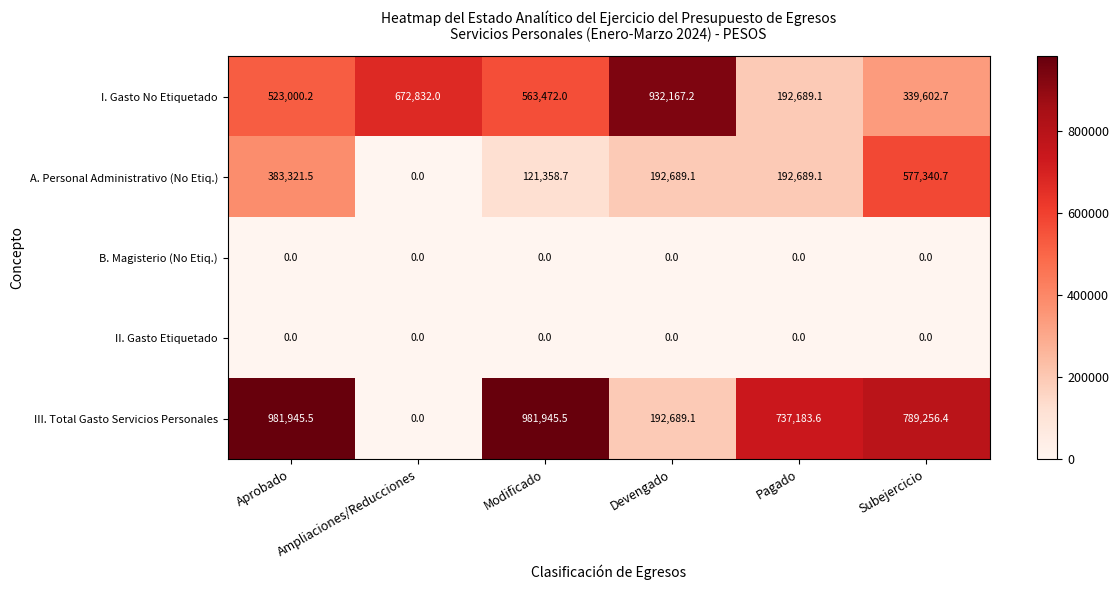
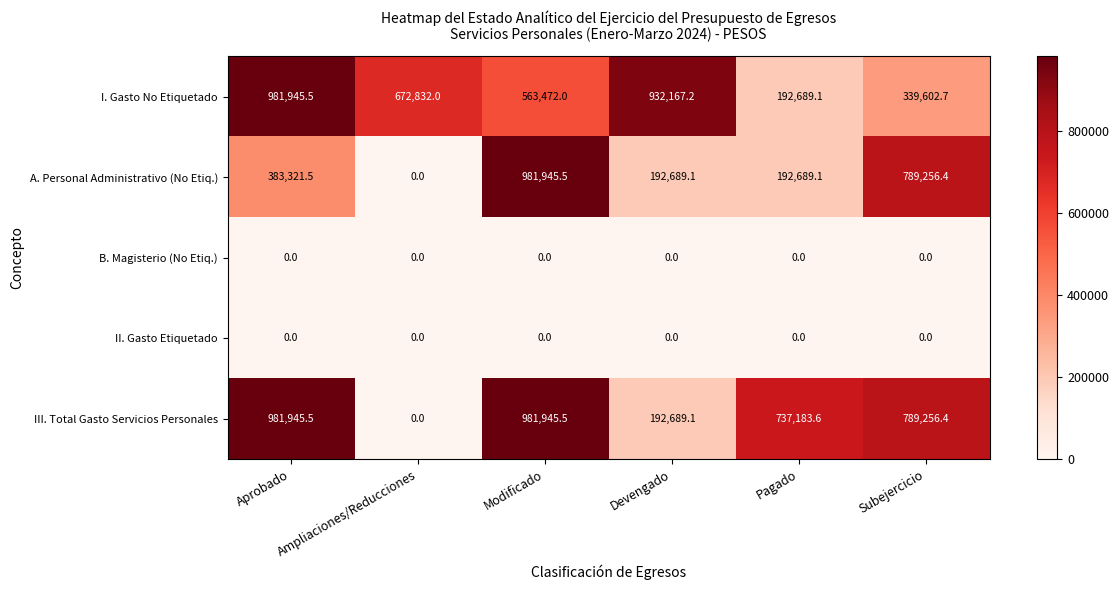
I. Gasto No Etiquetado, Aprobado: 523,000.2 -> 981,945.5
A. Personal Administrativo (No Etiq.), Modificado: 121,358.7 -> 981,945.5
A. Personal Administrativo (No Etiq.), Subejercicio: 577,340.7 -> 789,256.4
